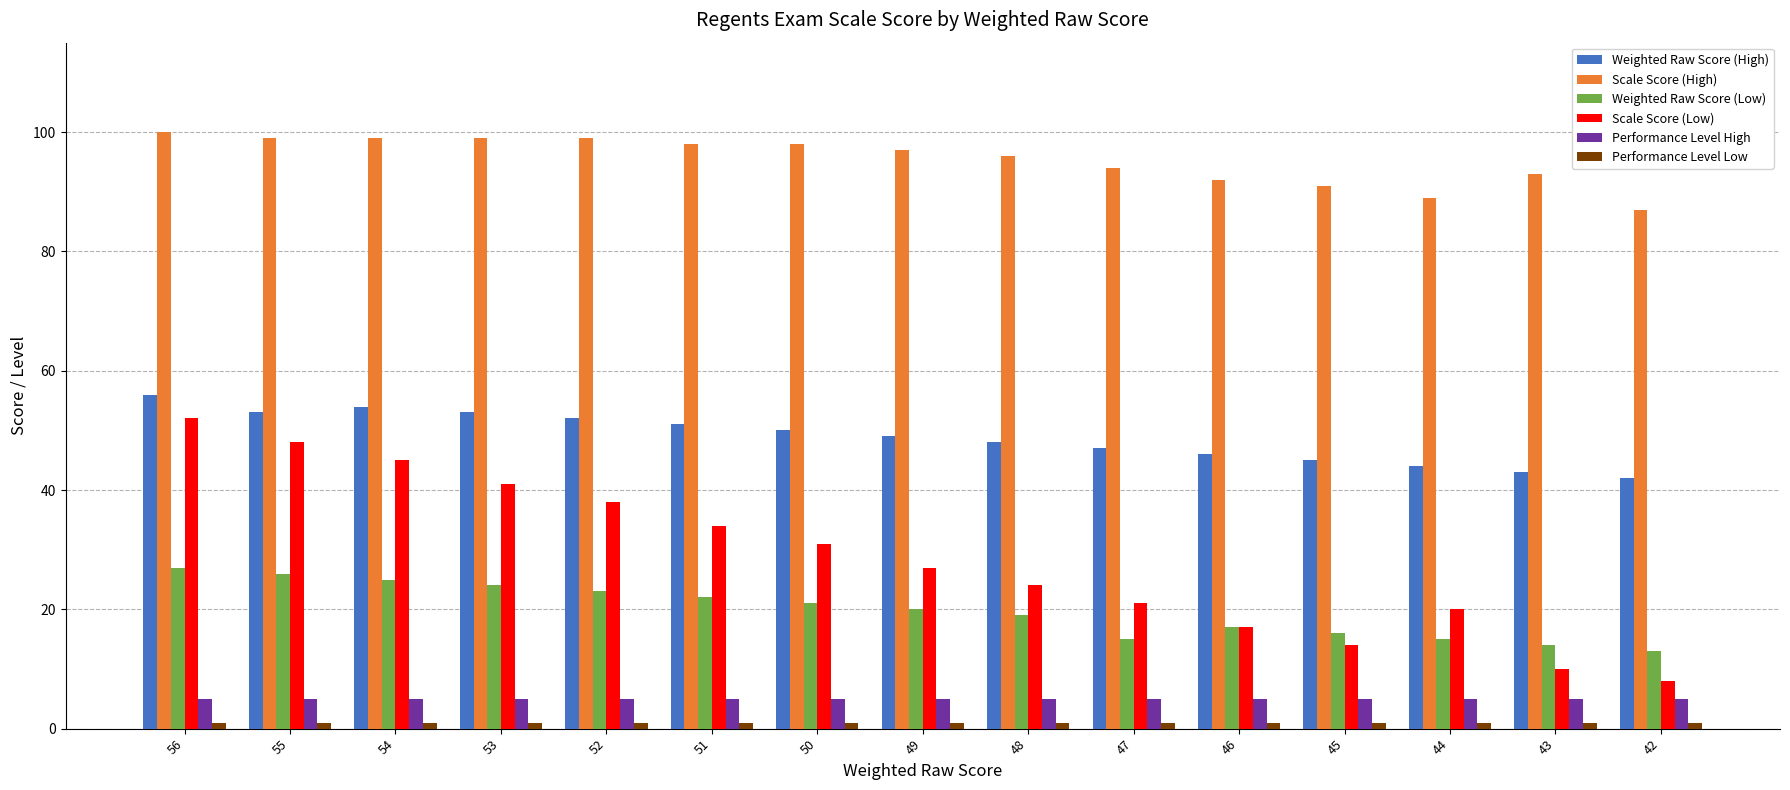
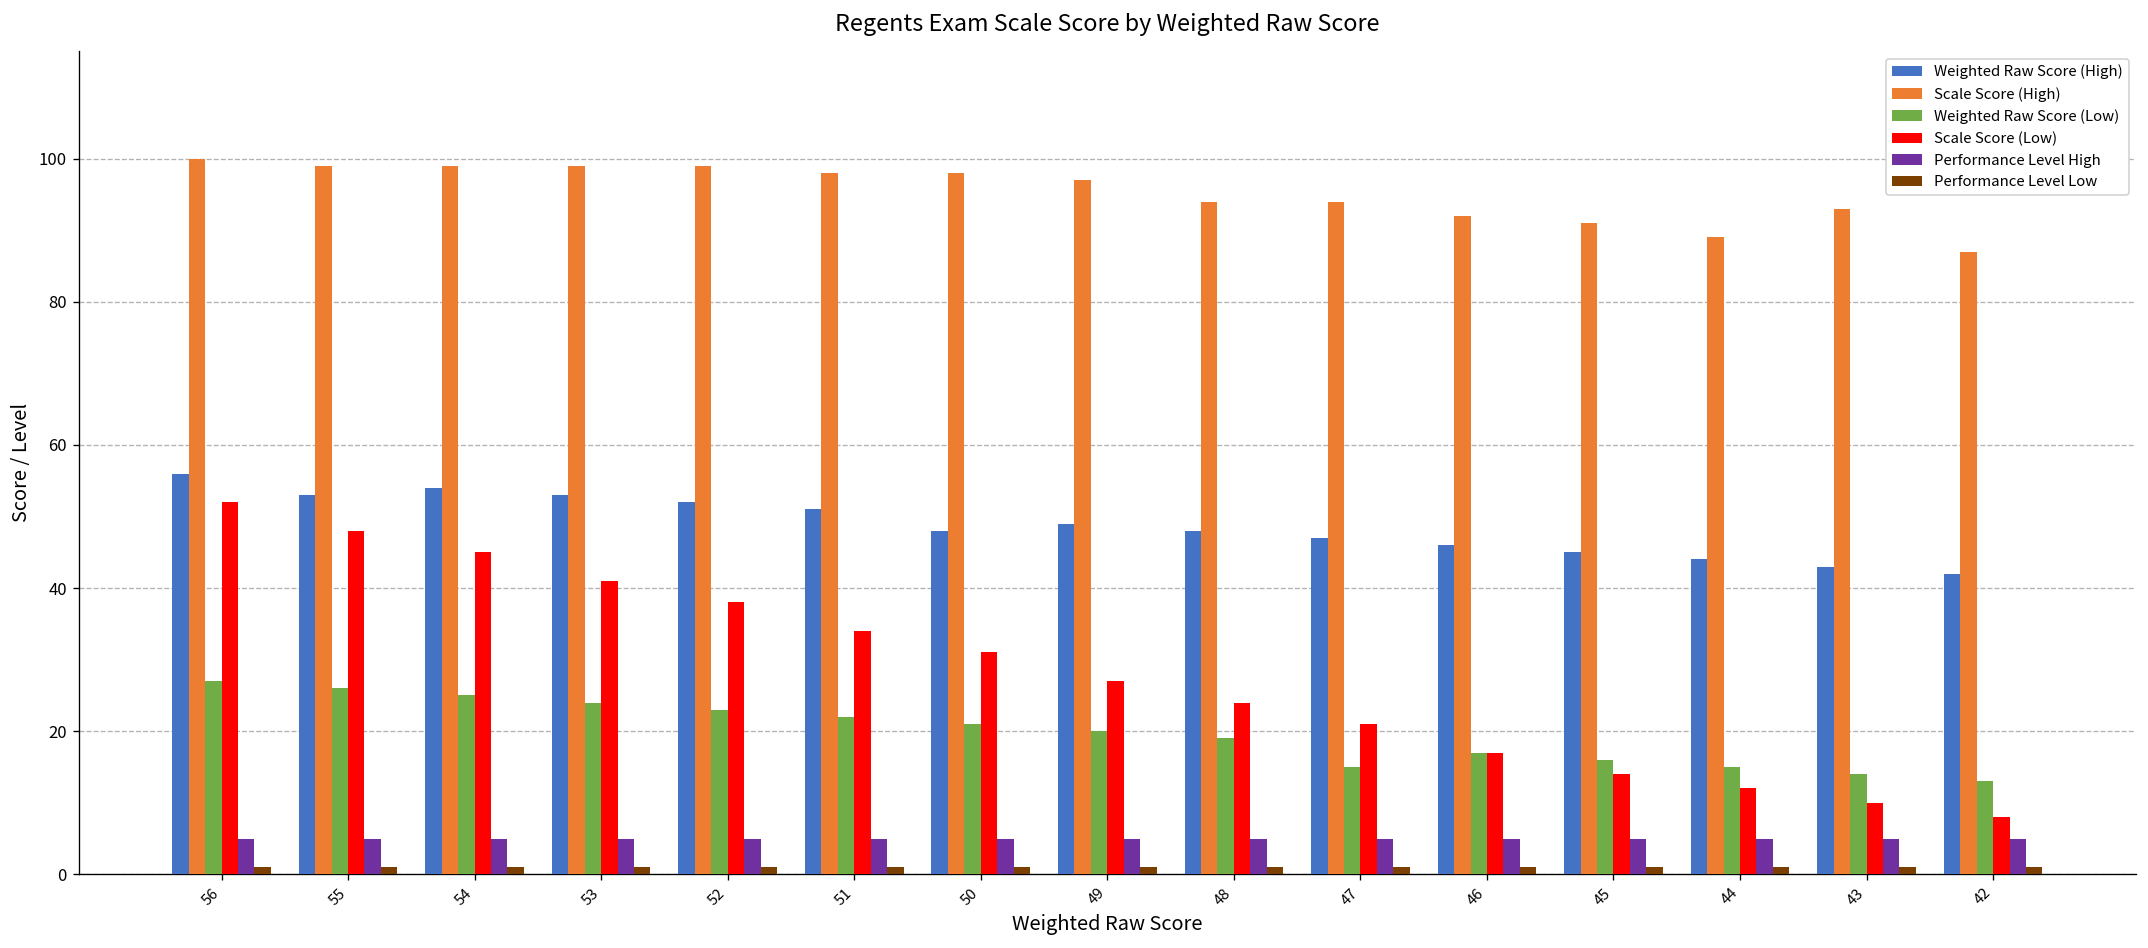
Weighted Raw Score (High), 50: 50 -> 48
Scale Score (High), 48: 96 -> 94
Scale Score (Low), 44: 20 -> 12
